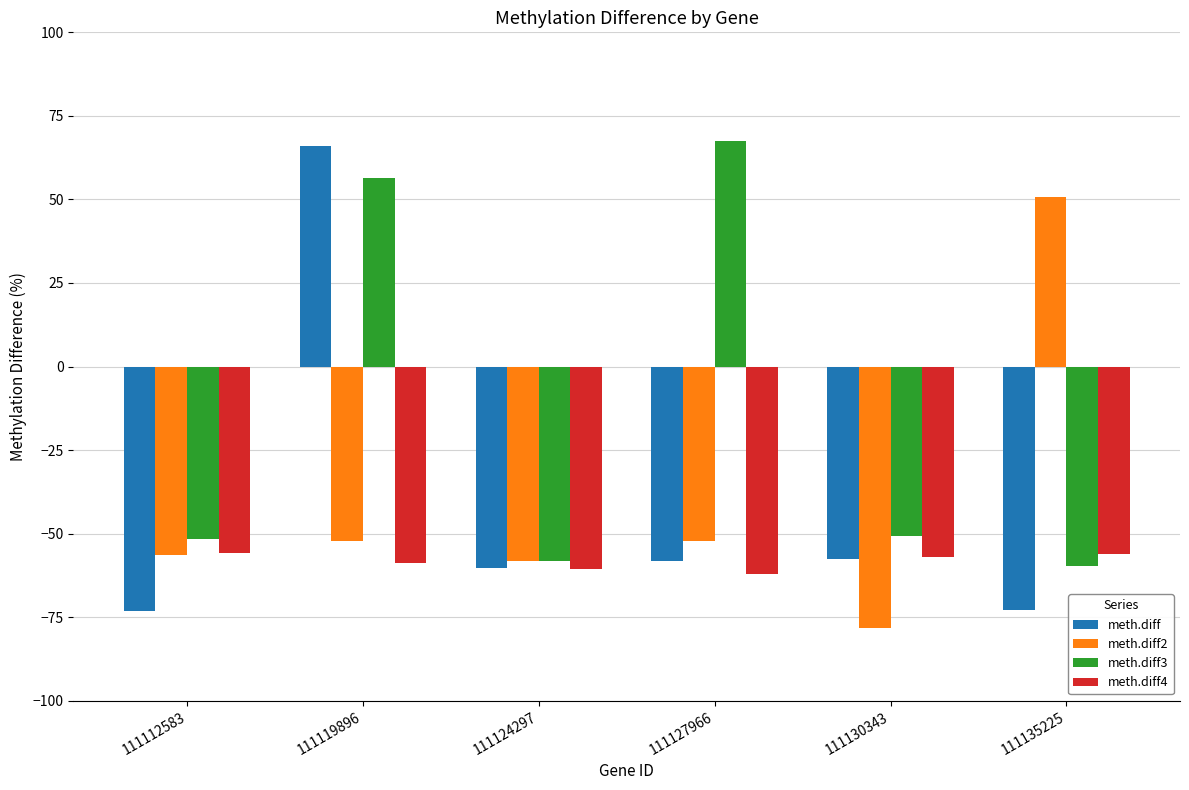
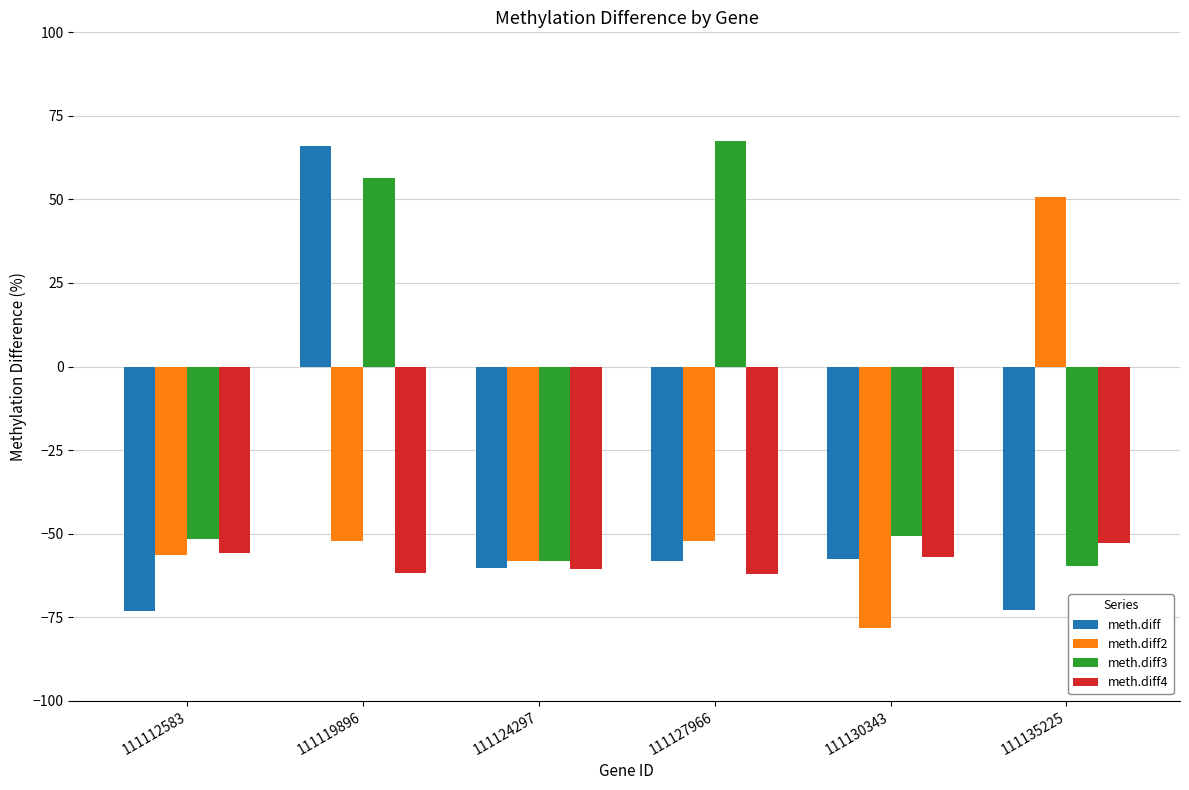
meth.diff4, 111119896: -59 -> -62
meth.diff4, 111135225: -56 -> -53
